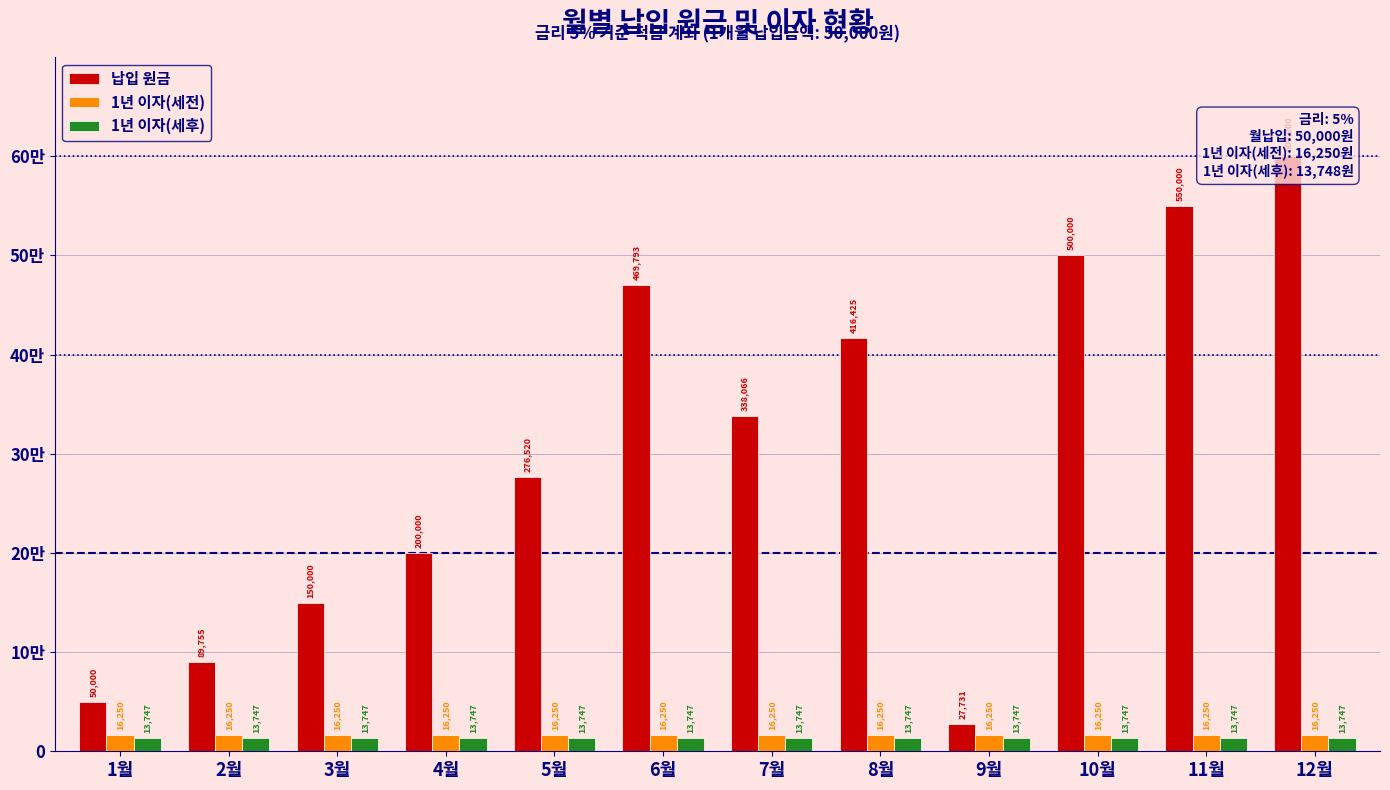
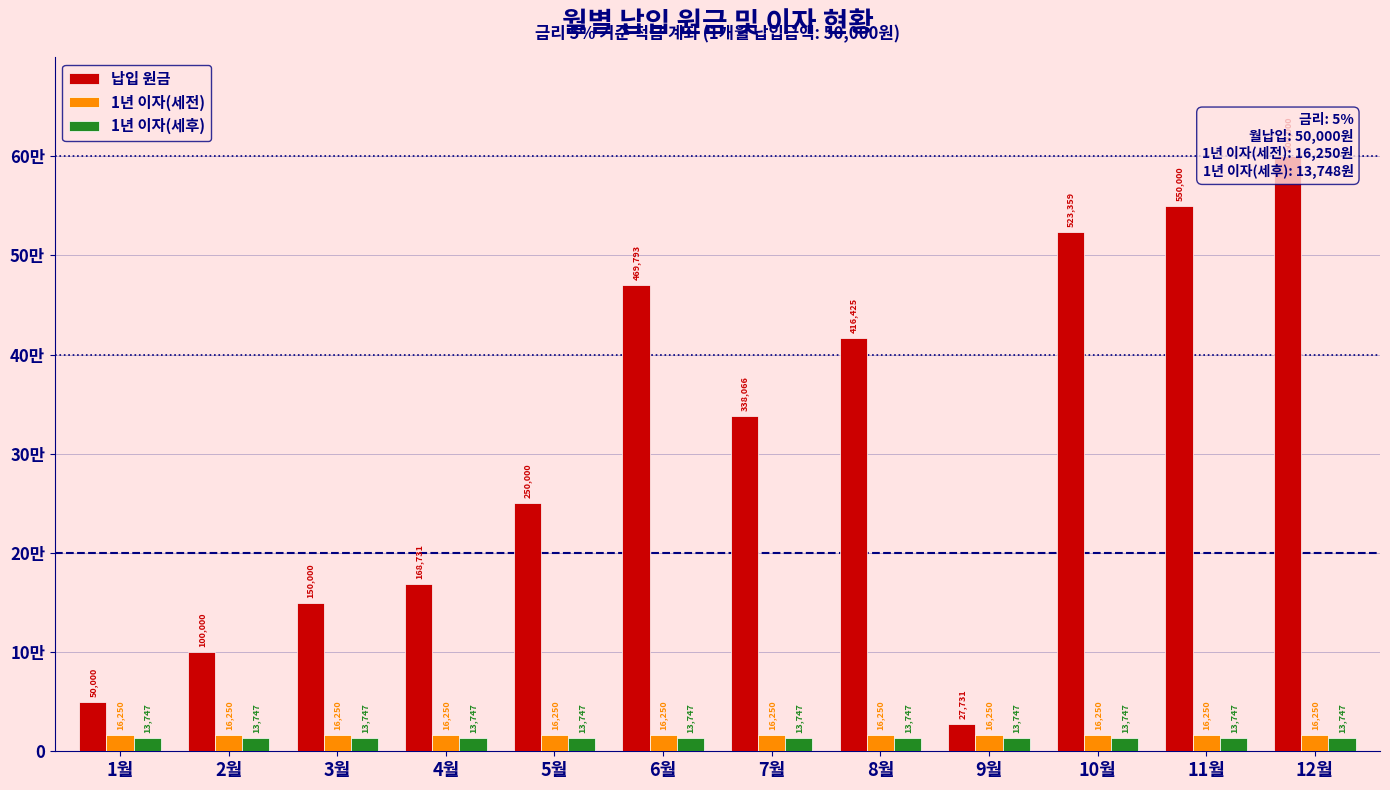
납입 원금, 2월: 89,755 -> 100,000
납입 원금, 4월: 200,000 -> 168,731
납입 원금, 5월: 276,520 -> 250,000
납입 원금, 10월: 500,000 -> 523,359
